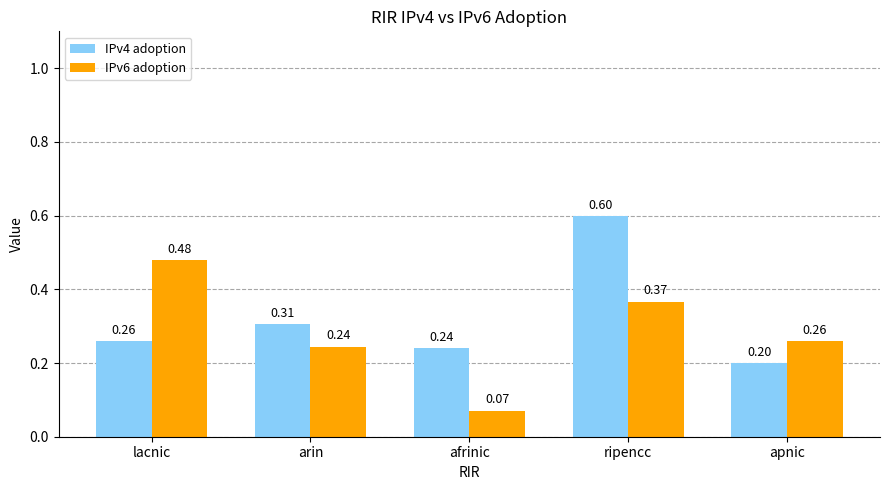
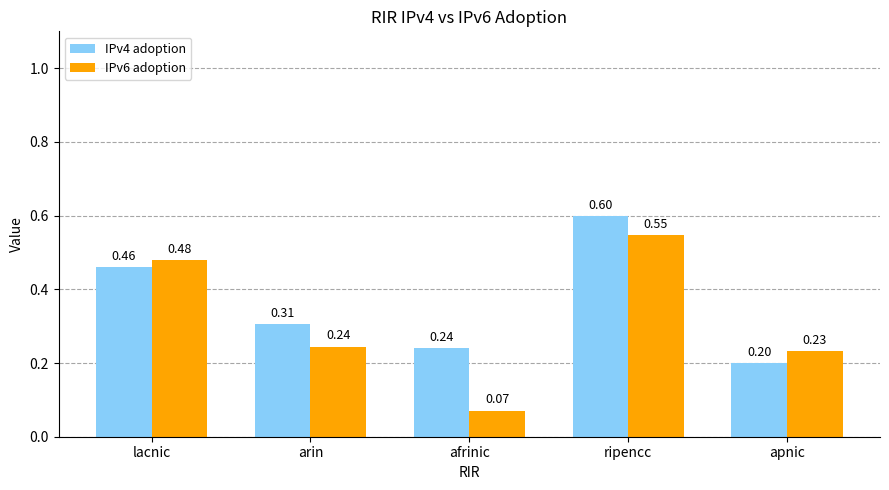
IPv4 adoption, lacnic: 0.26 -> 0.46
IPv6 adoption, ripencc: 0.37 -> 0.55
IPv6 adoption, apnic: 0.26 -> 0.23
